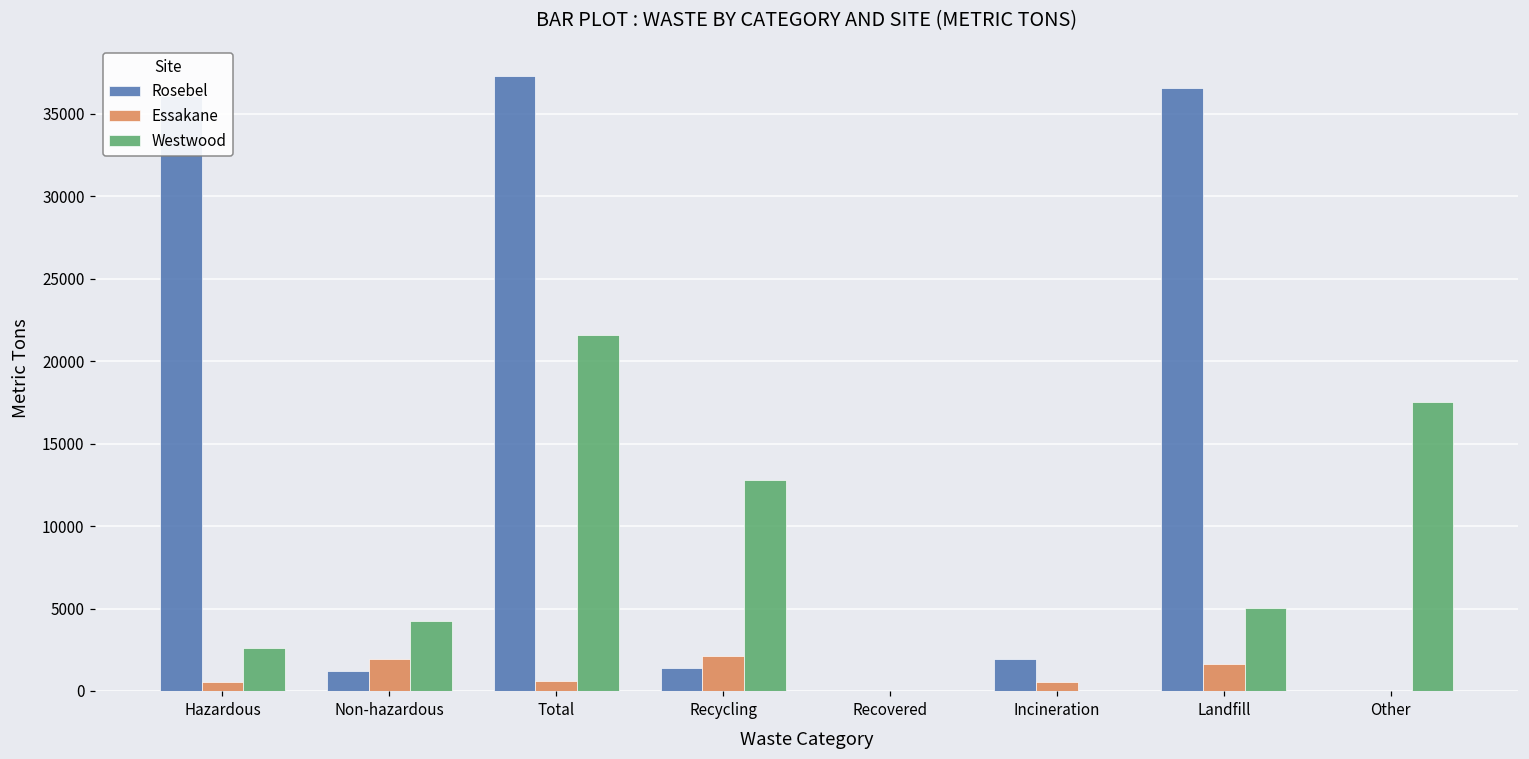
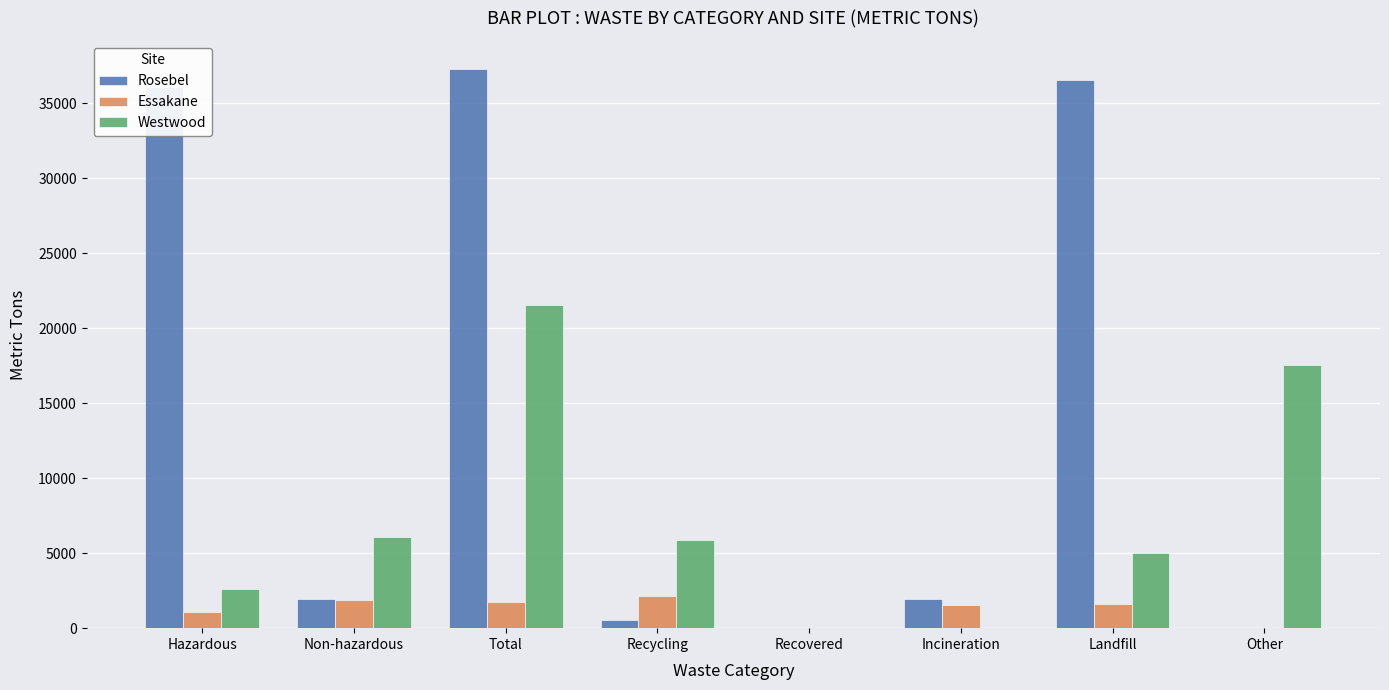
Essakane, Hazardous: 500 -> 1100
Rosebel, Non-hazardous: 1200 -> 2000
Westwood, Non-hazardous: 4200 -> 6100
Essakane, Total: 600 -> 1800
Rosebel, Recycling: 1400 -> 500
Westwood, Recycling: 12800 -> 5900
Essakane, Incineration: 500 -> 1600
